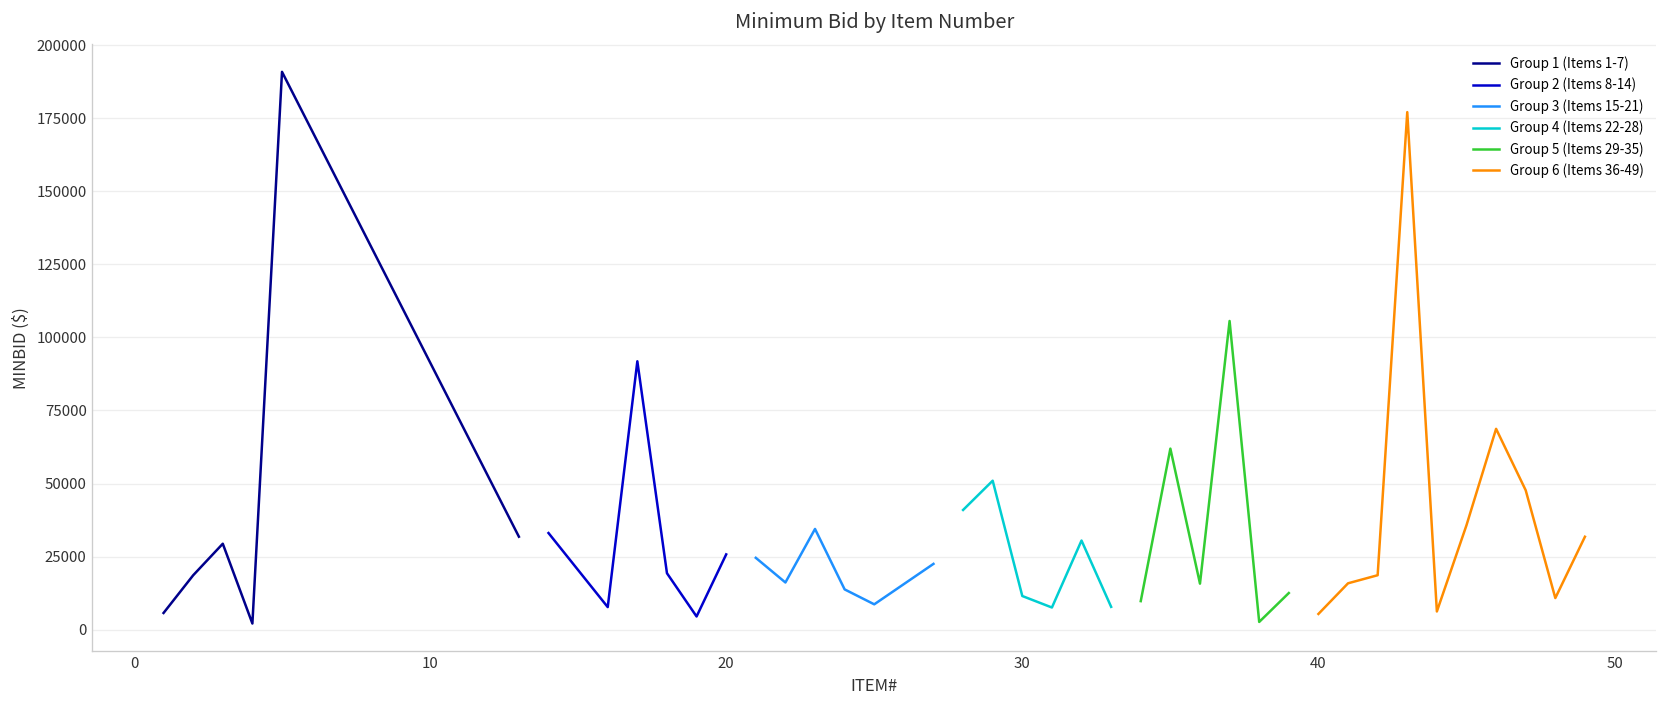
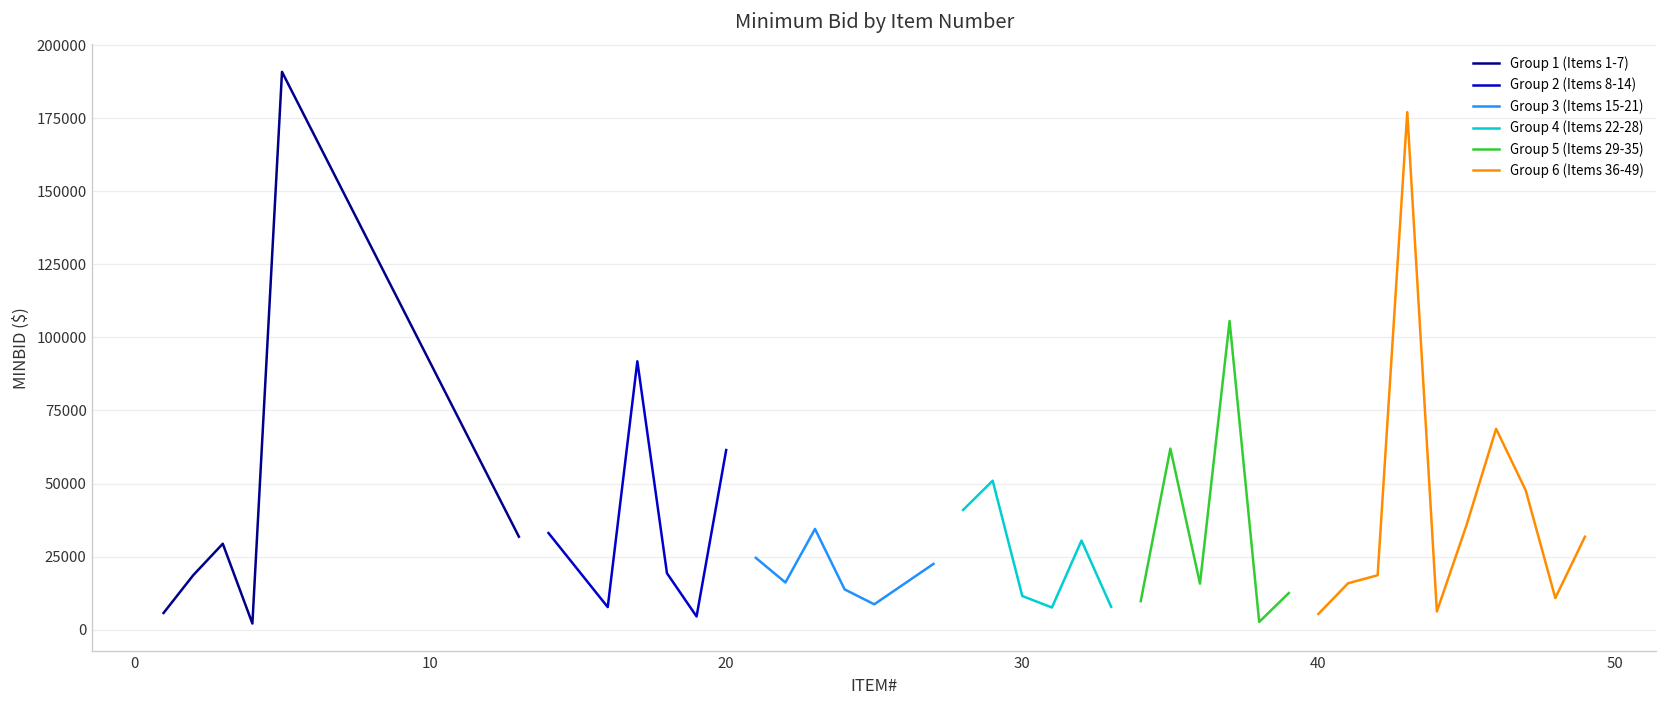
Group 2 (Items 8-14), 20: 26000 -> 61000
